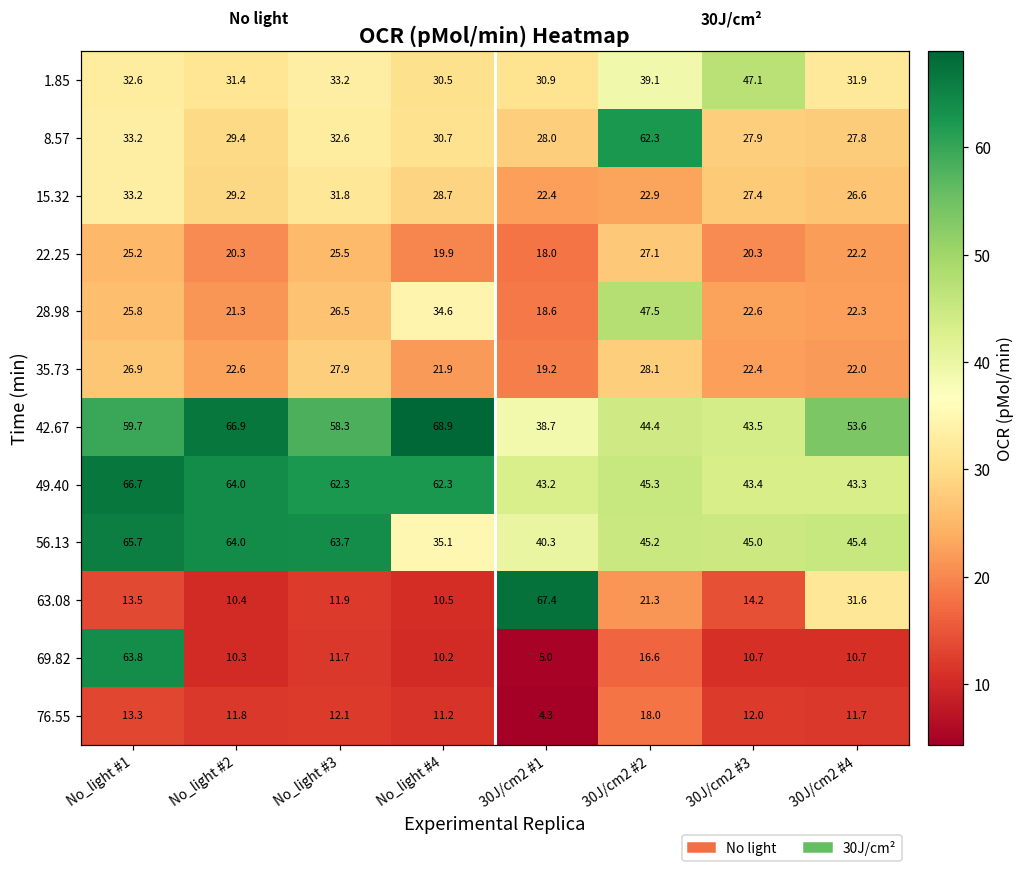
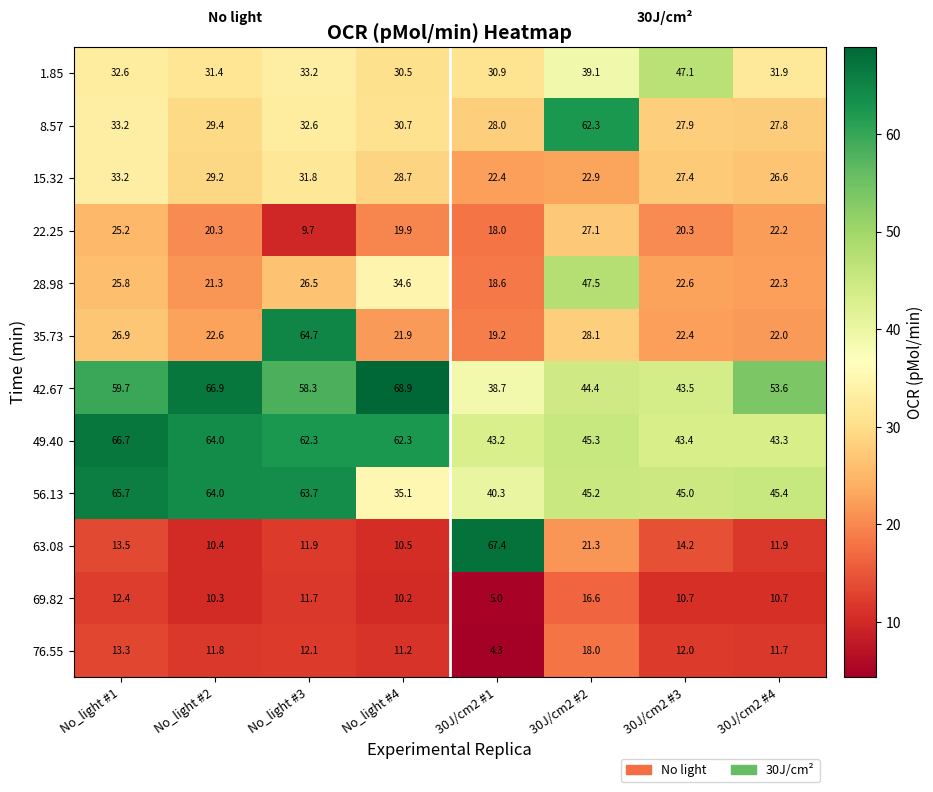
22.25, No_light #3: 25.5 -> 9.7
35.73, No_light #3: 27.9 -> 64.7
63.08, 30J/cm2 #4: 31.6 -> 11.9
69.82, No_light #1: 63.8 -> 12.4
